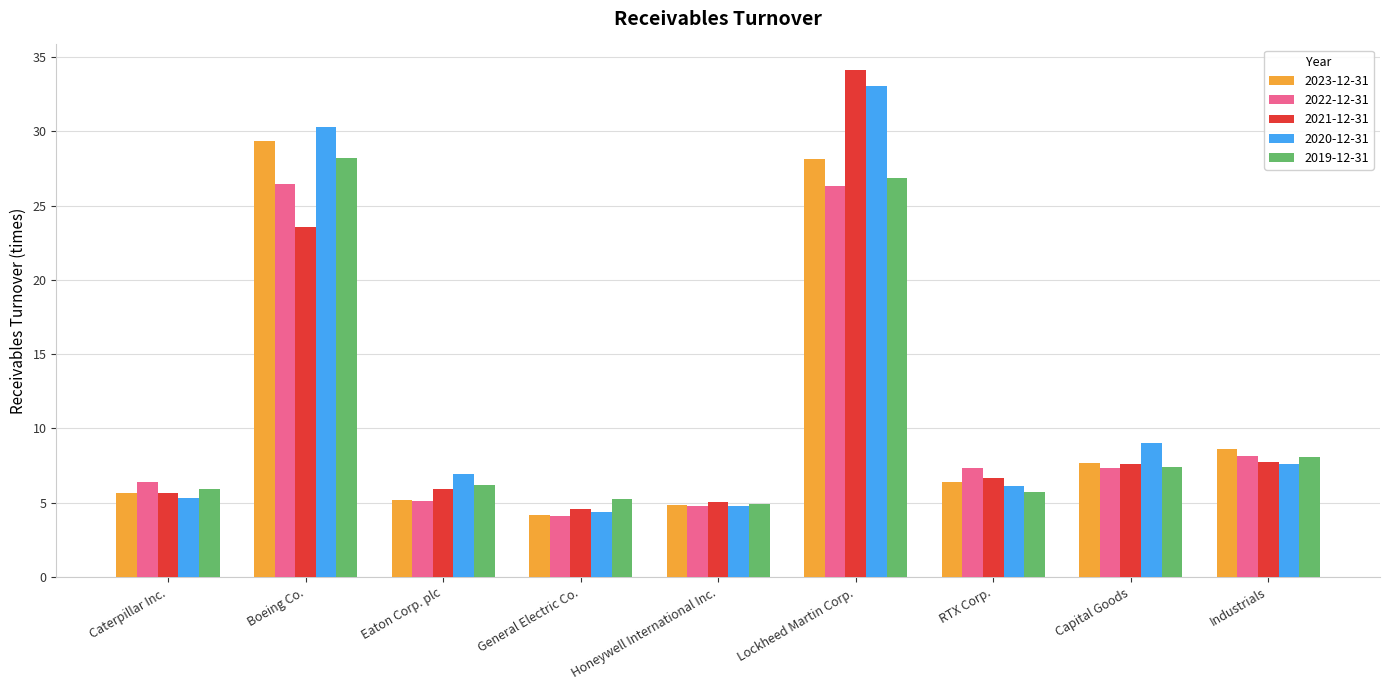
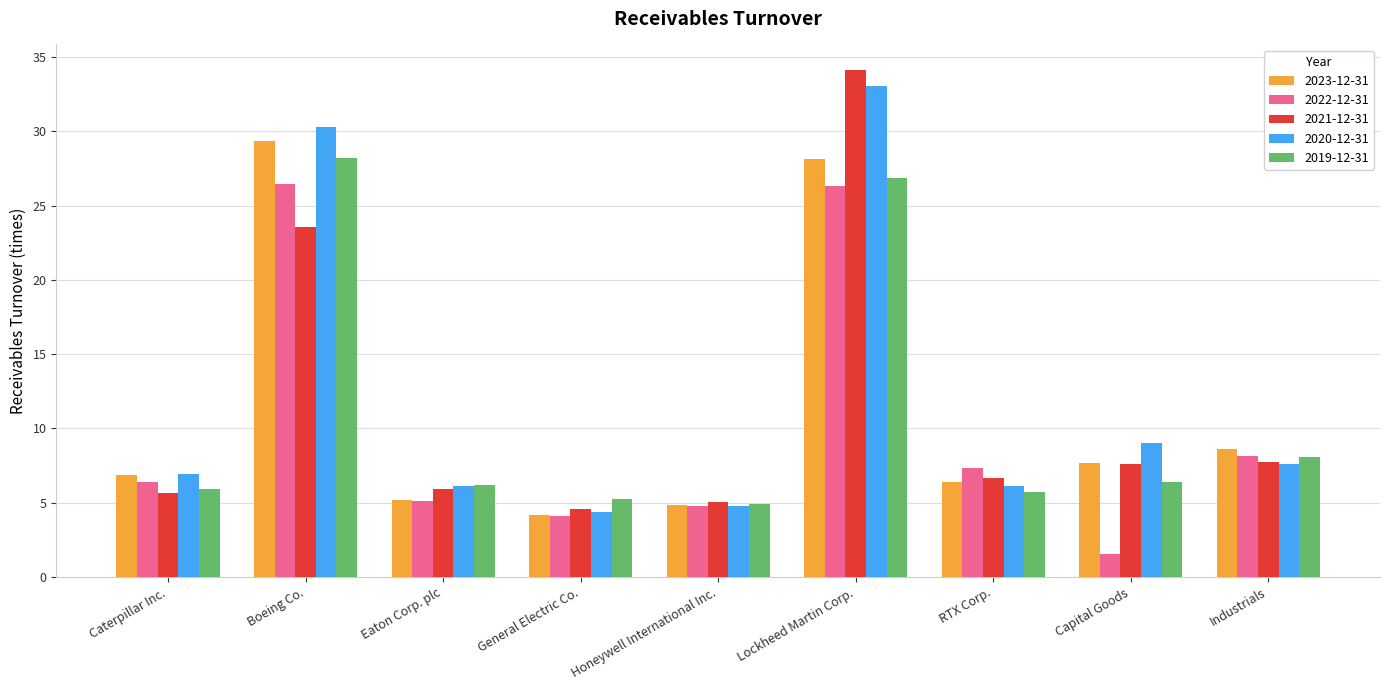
2023-12-31, Caterpillar Inc.: 5.6 -> 6.9
2020-12-31, Caterpillar Inc.: 5.3 -> 6.9
2020-12-31, Eaton Corp. plc: 7.0 -> 6.2
2022-12-31, Capital Goods: 7.4 -> 1.6
2019-12-31, Capital Goods: 7.4 -> 6.4
